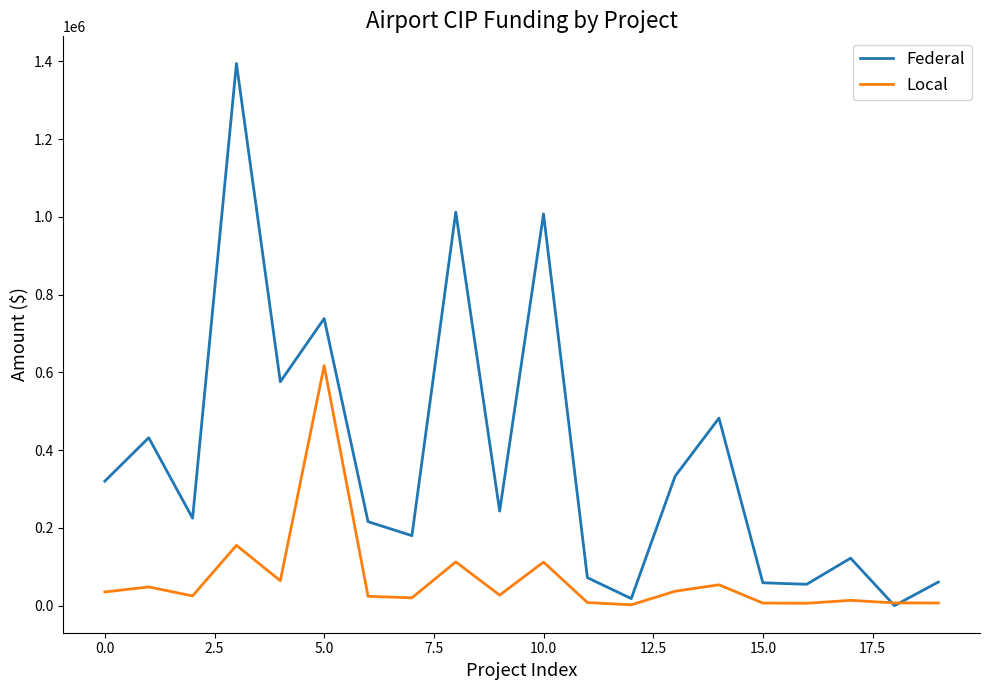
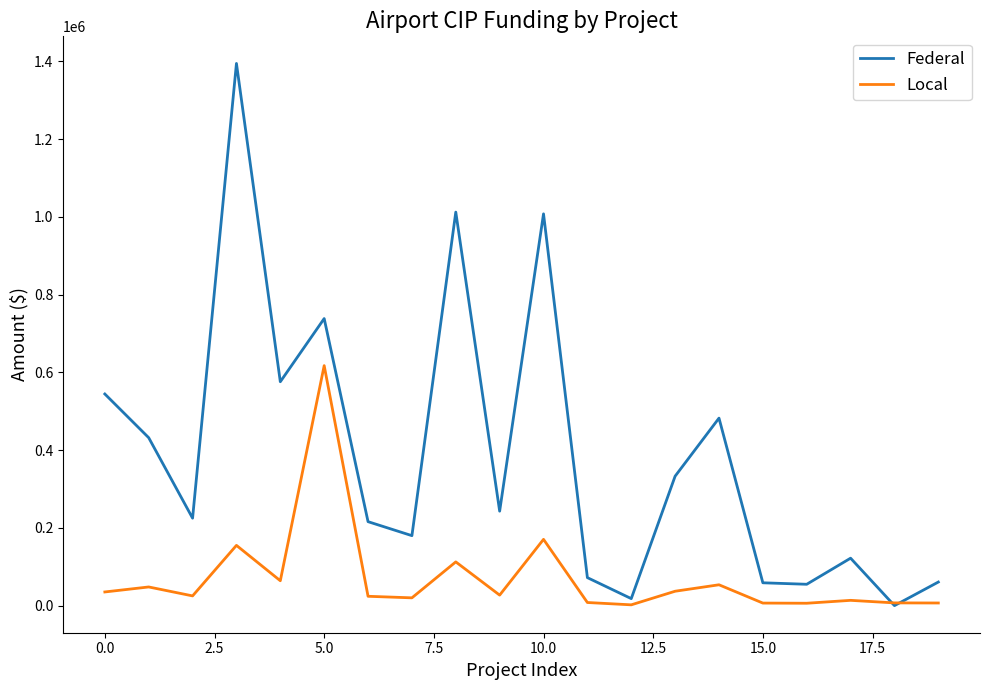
Federal, 0.0: 320000 -> 540000
Local, 10.0: 110000 -> 170000
